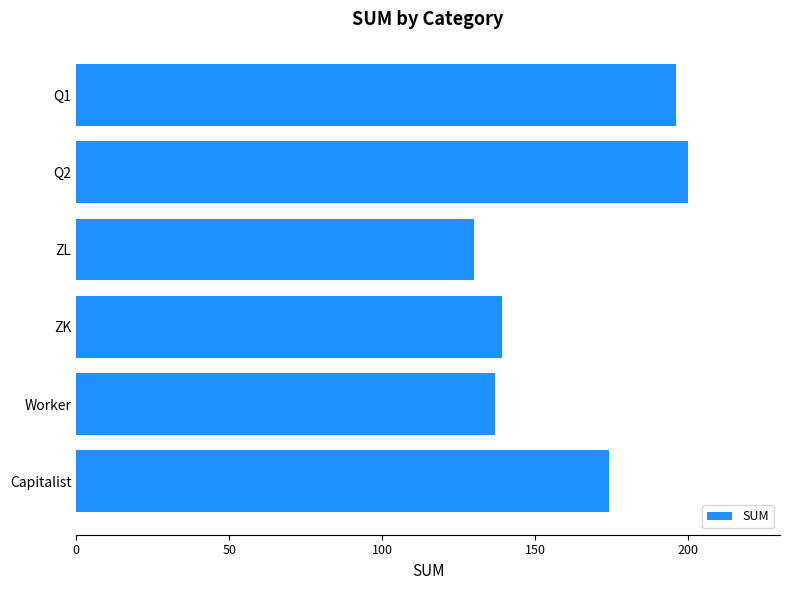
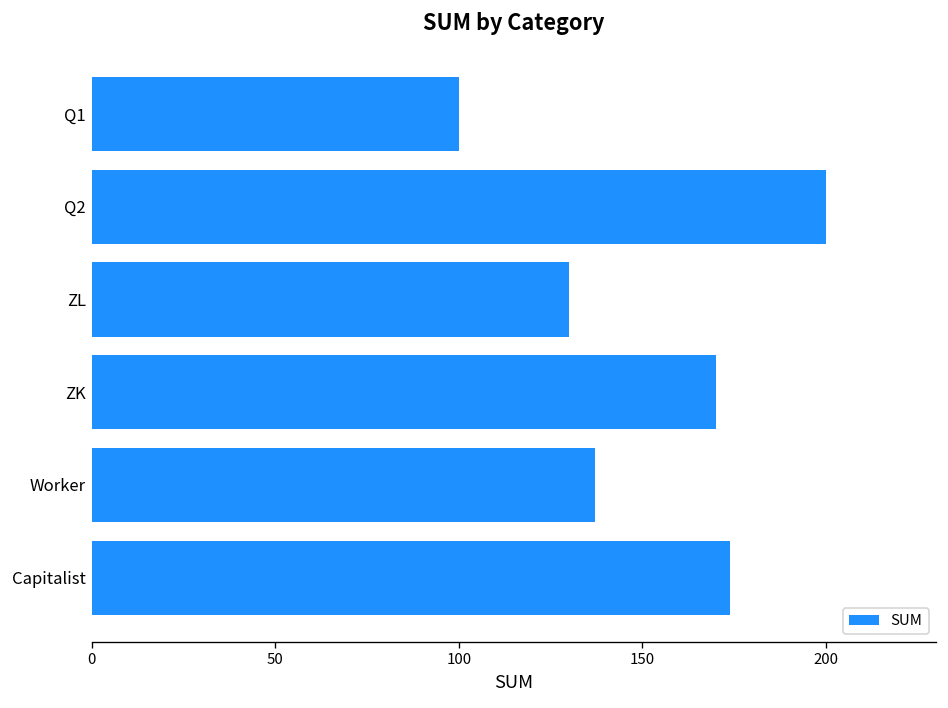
Q1: 196 -> 100
ZK: 139 -> 170
